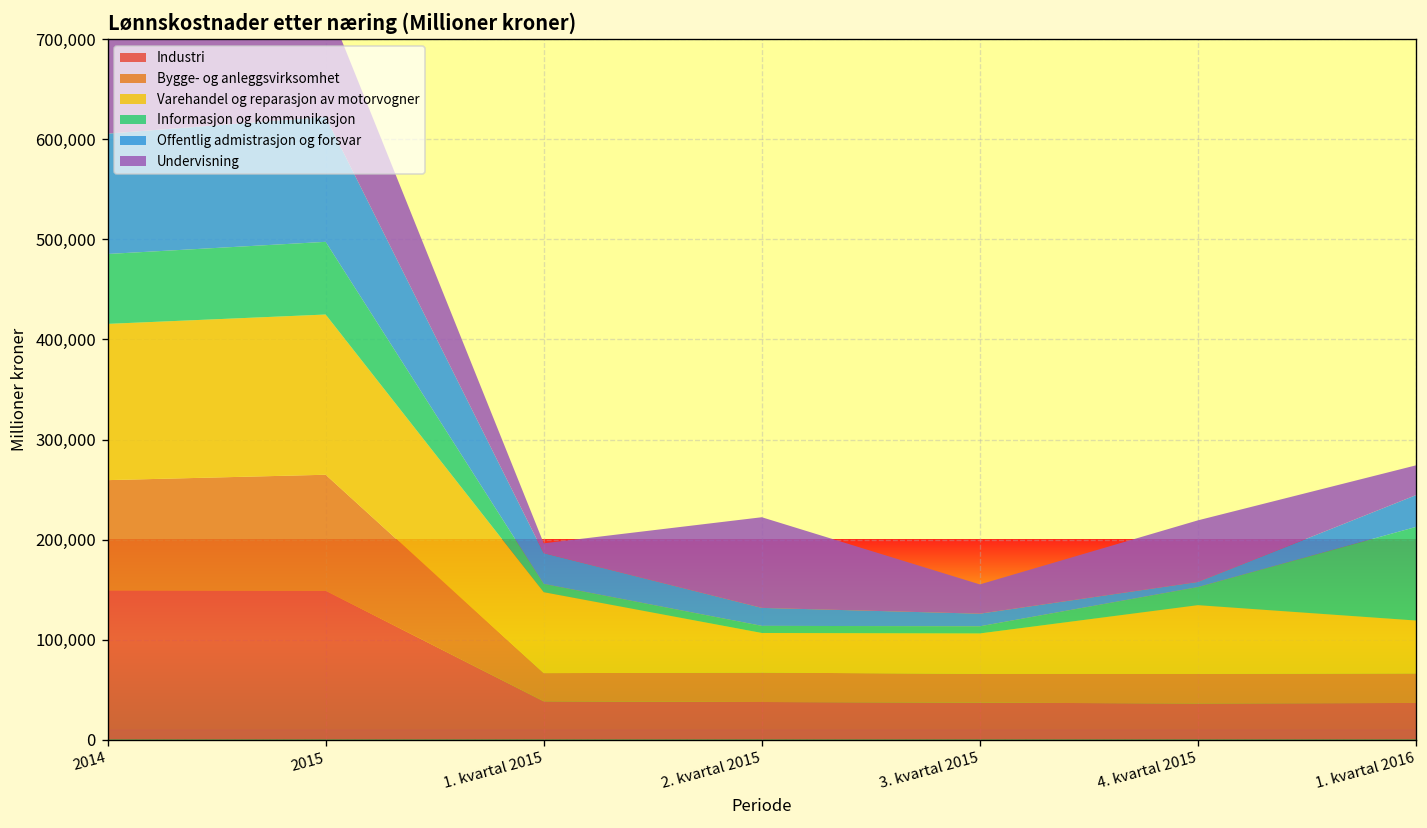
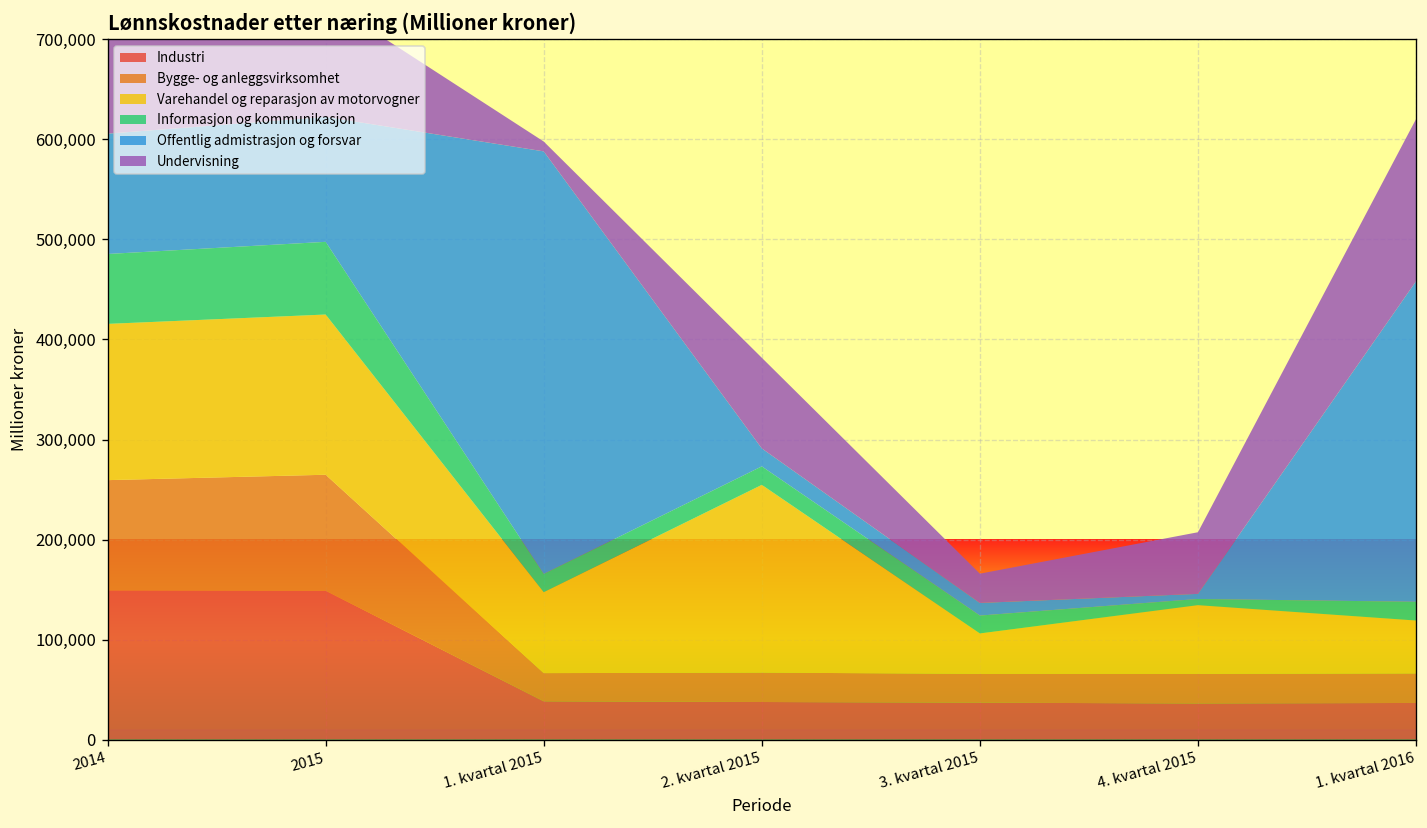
Informasjon og kommunikasjon, 1. kvartal 2015: 10,000 -> 20,000
Offentlig admistrasjon og forsvar, 1. kvartal 2015: 30,000 -> 420,000
Varehandel og reparasjon av motorvogner, 2. kvartal 2015: 40,000 -> 190,000
Informasjon og kommunikasjon, 2. kvartal 2015: 10,000 -> 20,000
Informasjon og kommunikasjon, 3. kvartal 2015: 10,000 -> 20,000
Informasjon og kommunikasjon, 4. kvartal 2015: 20,000 -> 10,000
Informasjon og kommunikasjon, 1. kvartal 2016: 90,000 -> 20,000
Offentlig admistrasjon og forsvar, 1. kvartal 2016: 30,000 -> 320,000
Undervisning, 1. kvartal 2016: 30,000 -> 160,000
